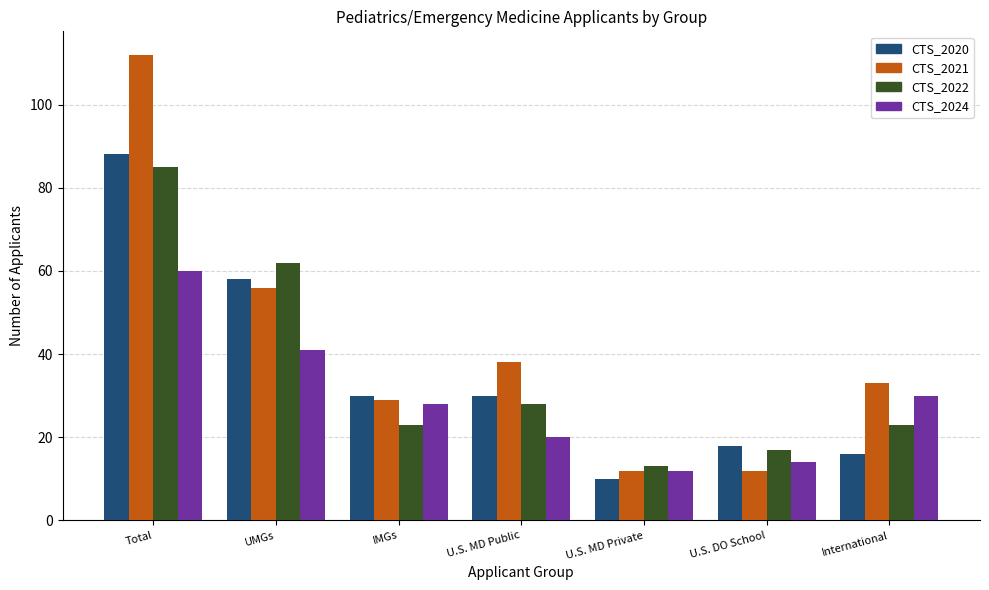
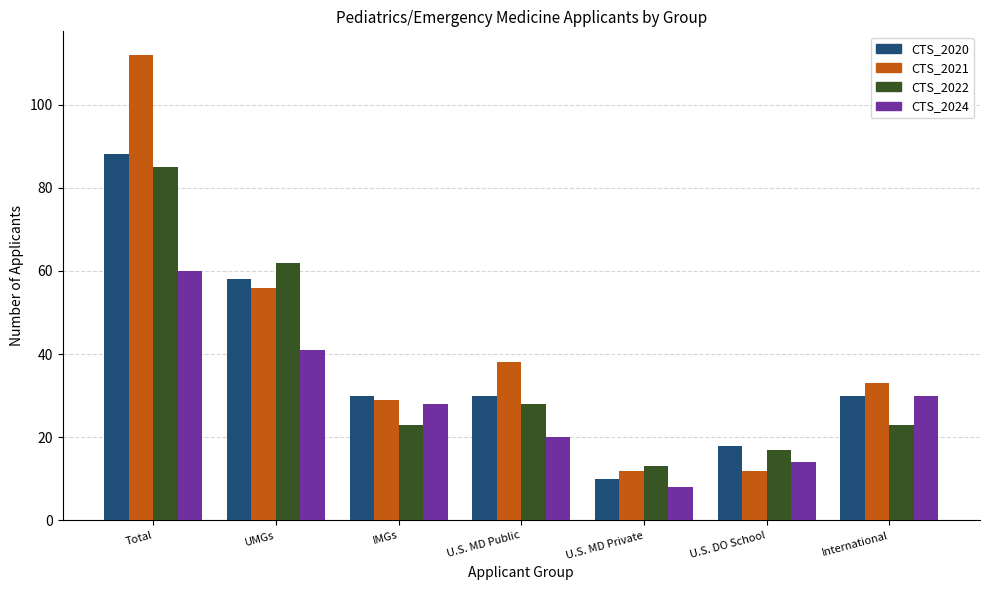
CTS_2024, U.S. MD Private: 12 -> 8
CTS_2020, International: 16 -> 30
